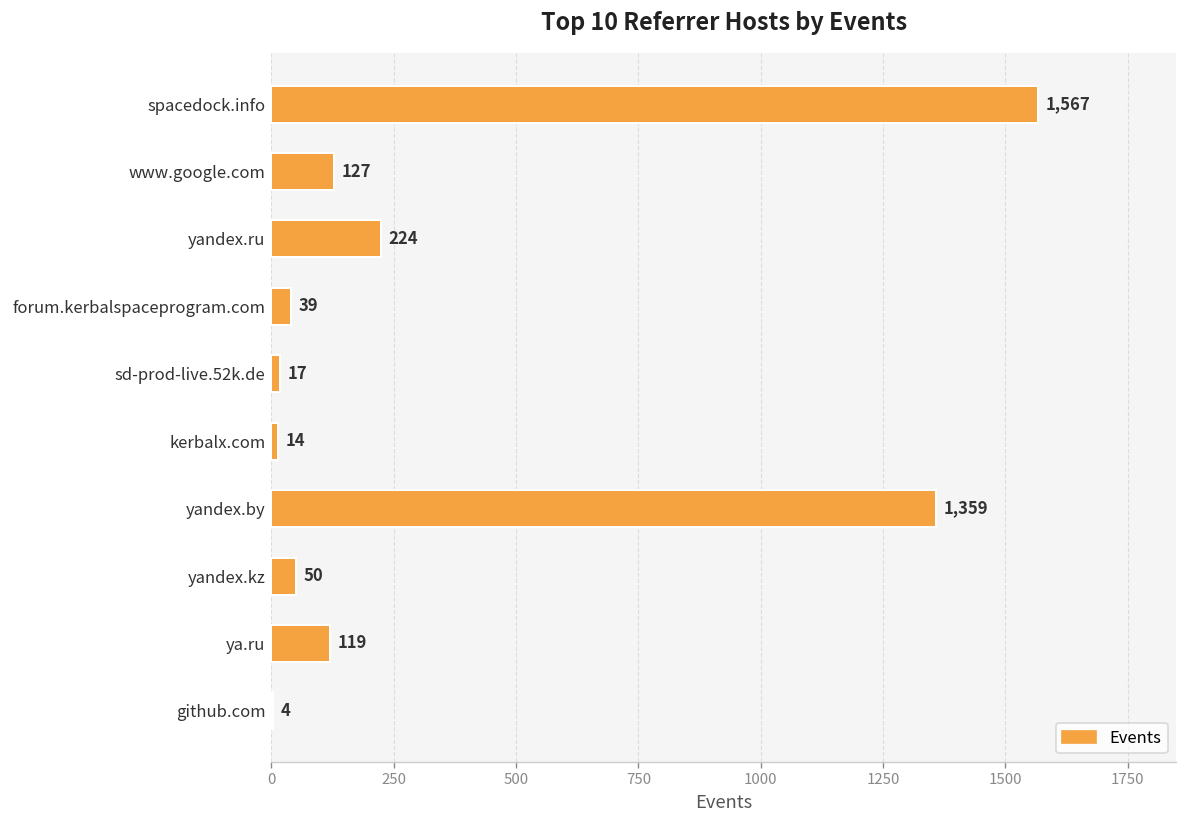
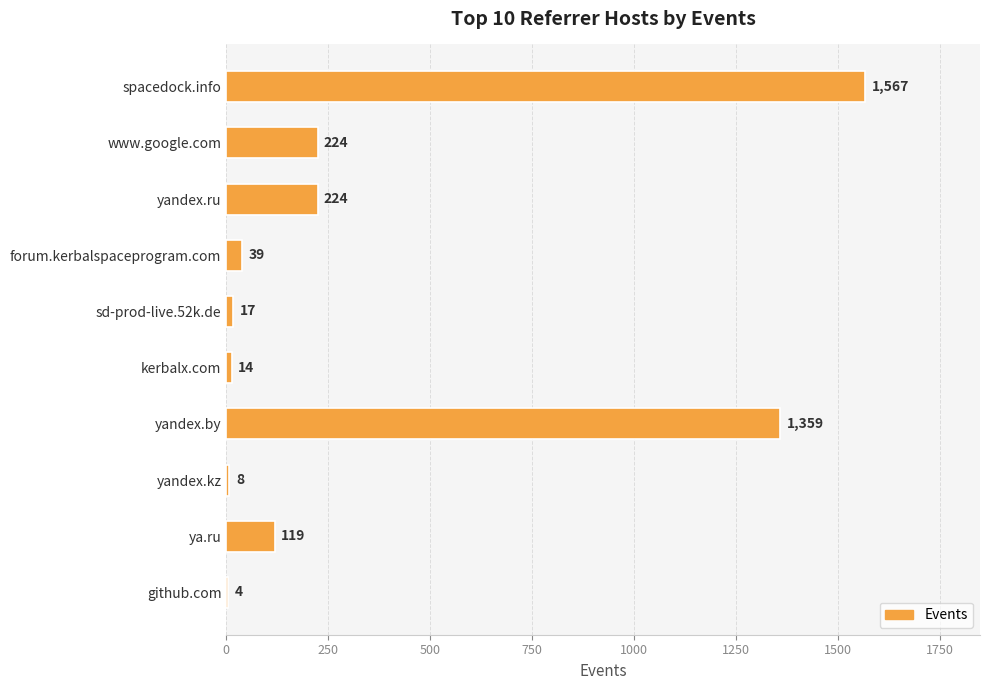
www.google.com: 127 -> 224
yandex.kz: 50 -> 8
